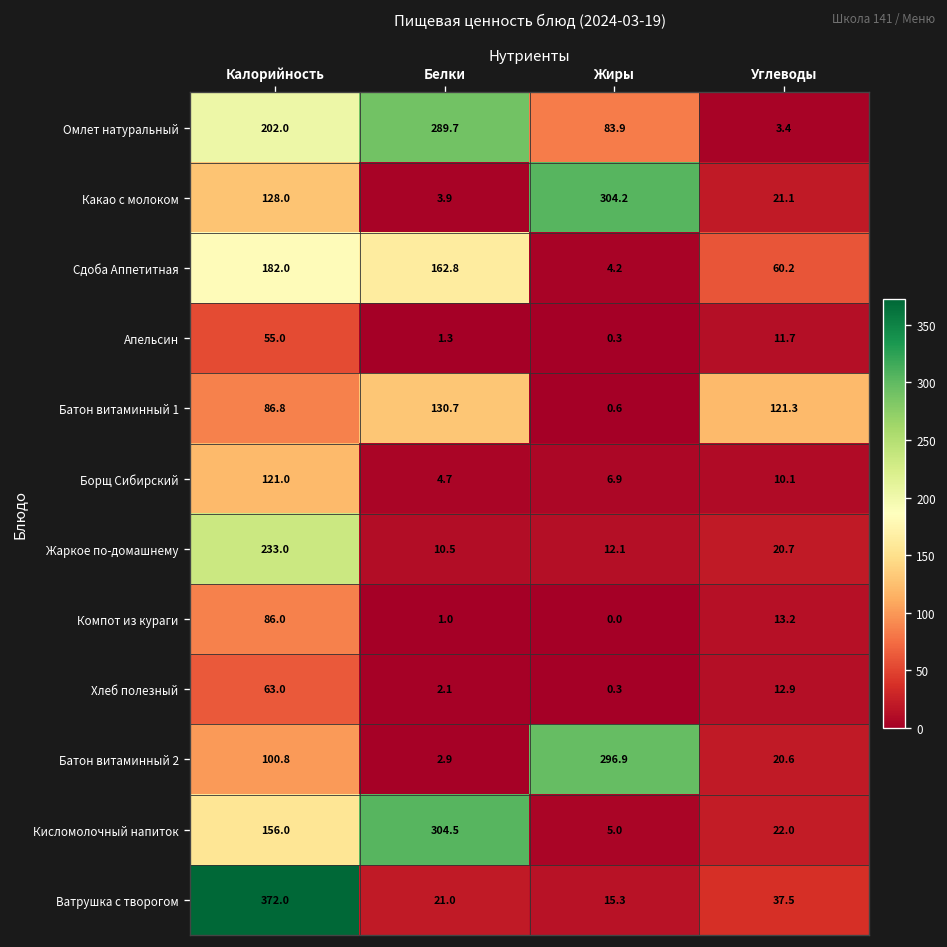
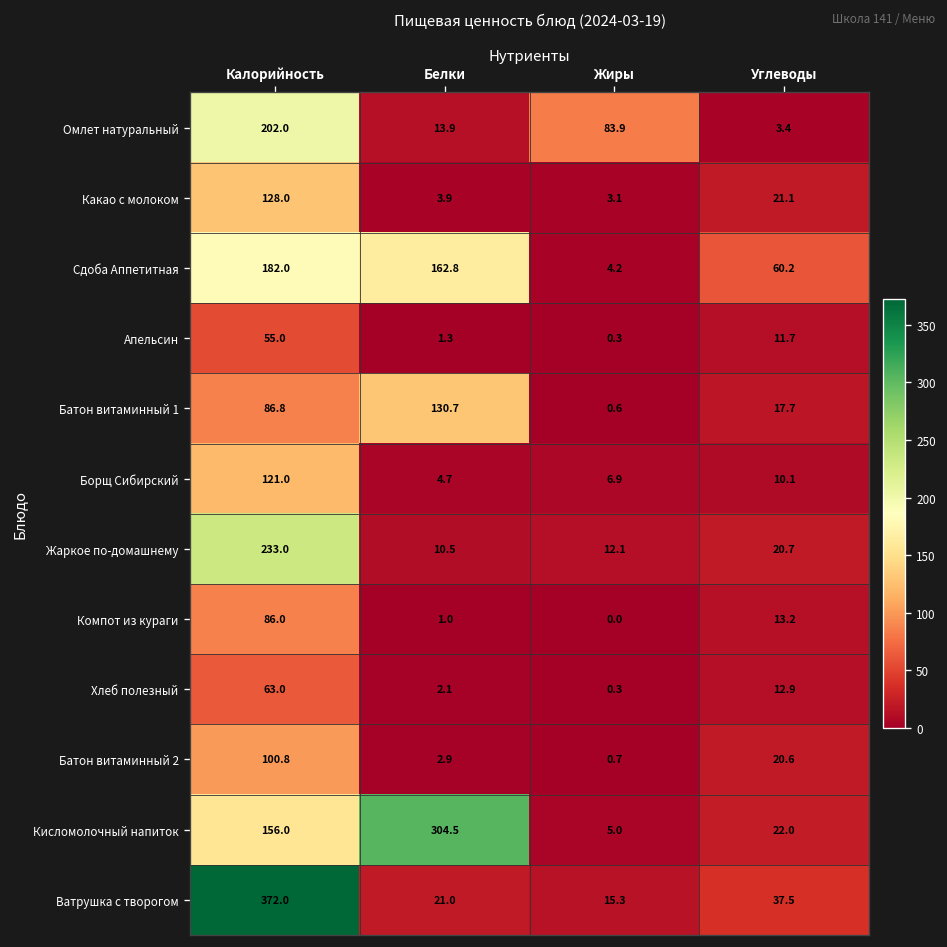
Омлет натуральный, Белки: 289.7 -> 13.9
Какао с молоком, Жиры: 304.2 -> 3.1
Батон витаминный 1, Углеводы: 121.3 -> 17.7
Батон витаминный 2, Жиры: 296.9 -> 0.7
